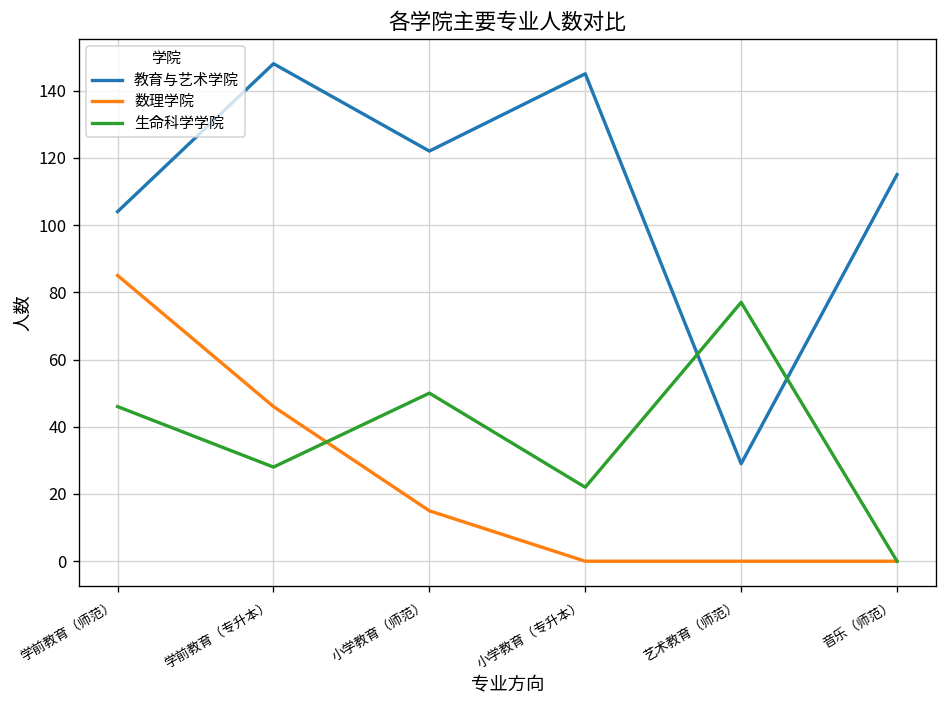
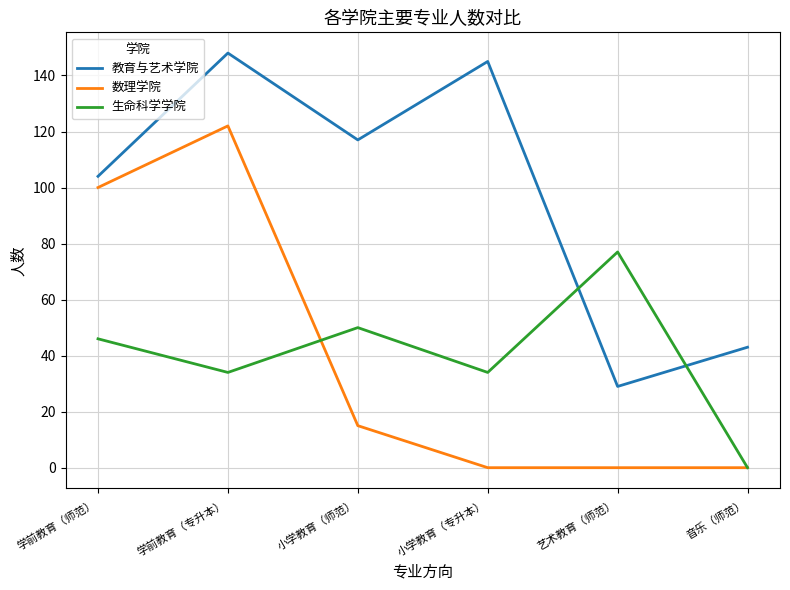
数理学院, 学前教育（师范）: 85 -> 100
数理学院, 学前教育（专升本）: 46 -> 122
生命科学学院, 学前教育（专升本）: 28 -> 34
教育与艺术学院, 小学教育（师范）: 122 -> 117
生命科学学院, 小学教育（专升本）: 22 -> 34
教育与艺术学院, 音乐（师范）: 115 -> 43
